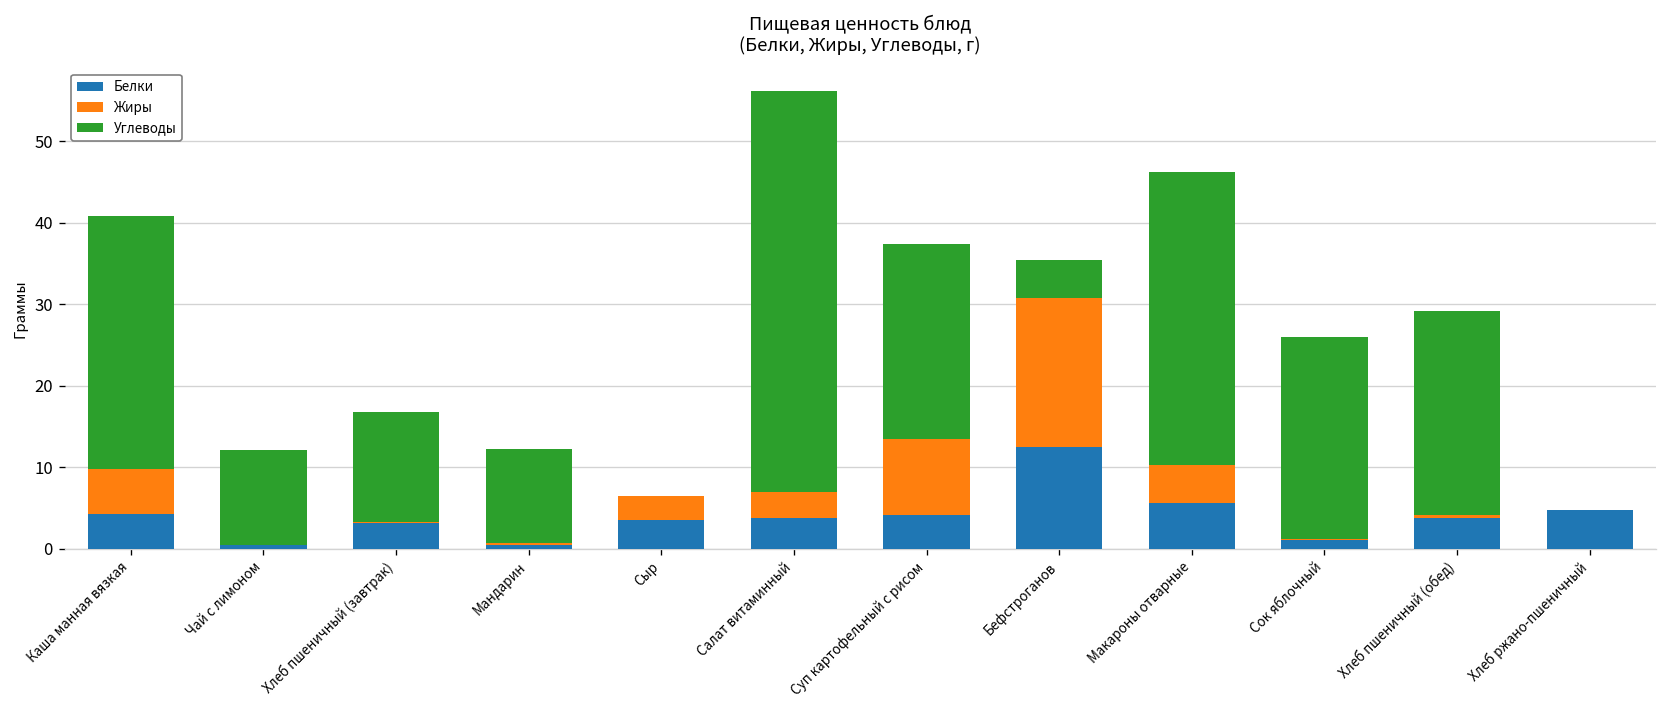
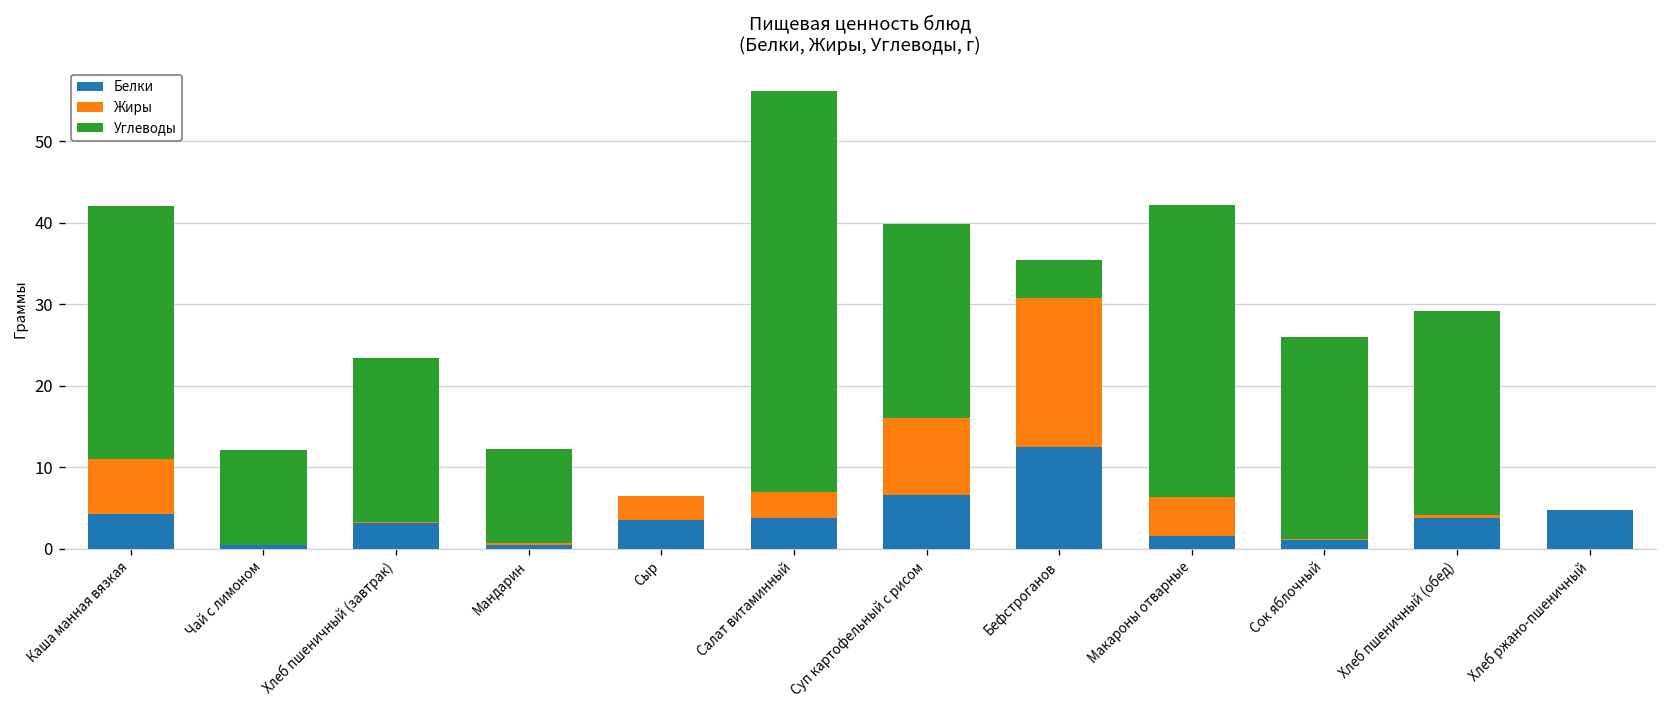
Жиры, Каша манная вязкая: 6 -> 7
Углеводы, Хлеб пшеничный (завтрак): 14 -> 20
Белки, Суп картофельный с рисом: 4 -> 7
Белки, Макароны отварные: 6 -> 2
